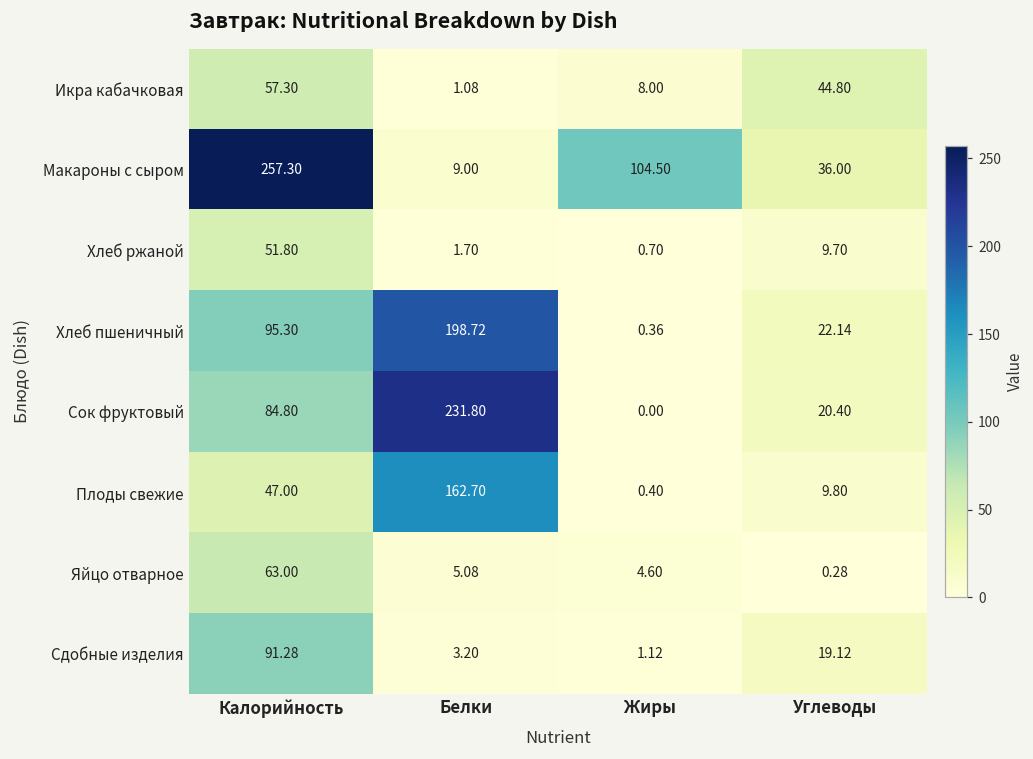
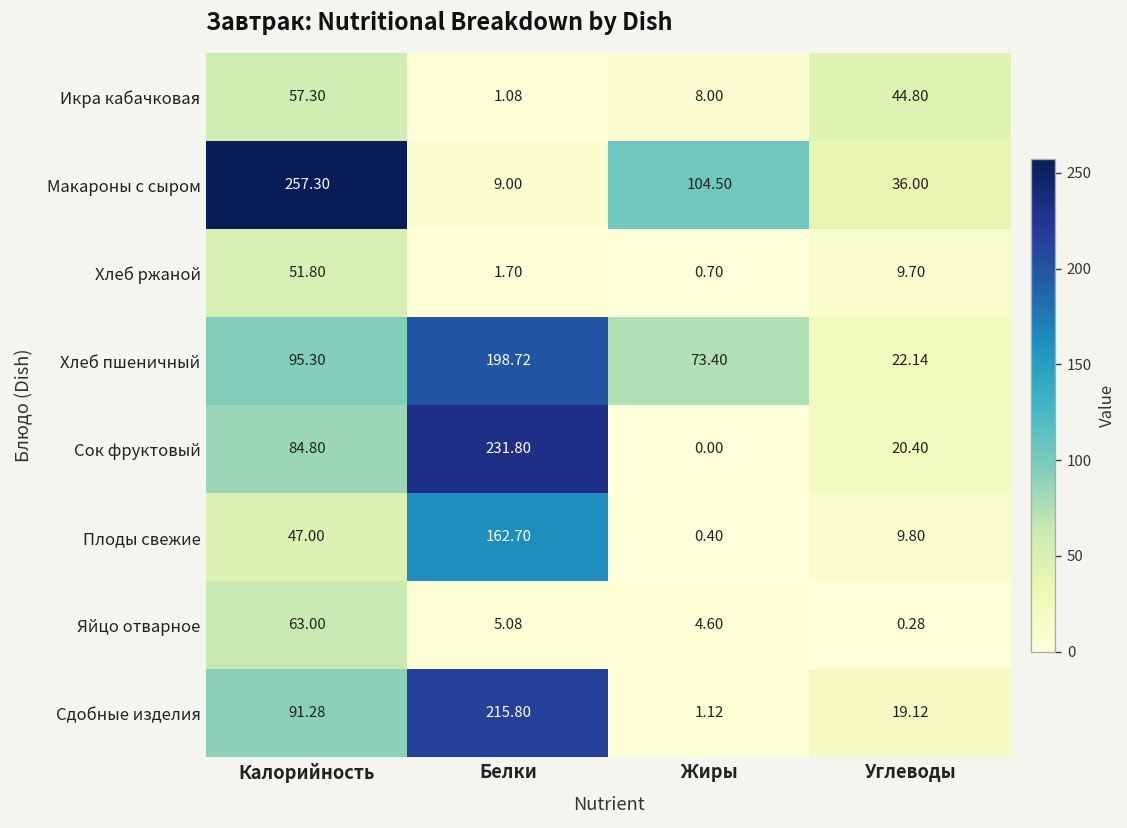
Хлеб пшеничный, Жиры: 0.36 -> 73.40
Сдобные изделия, Белки: 3.20 -> 215.80
